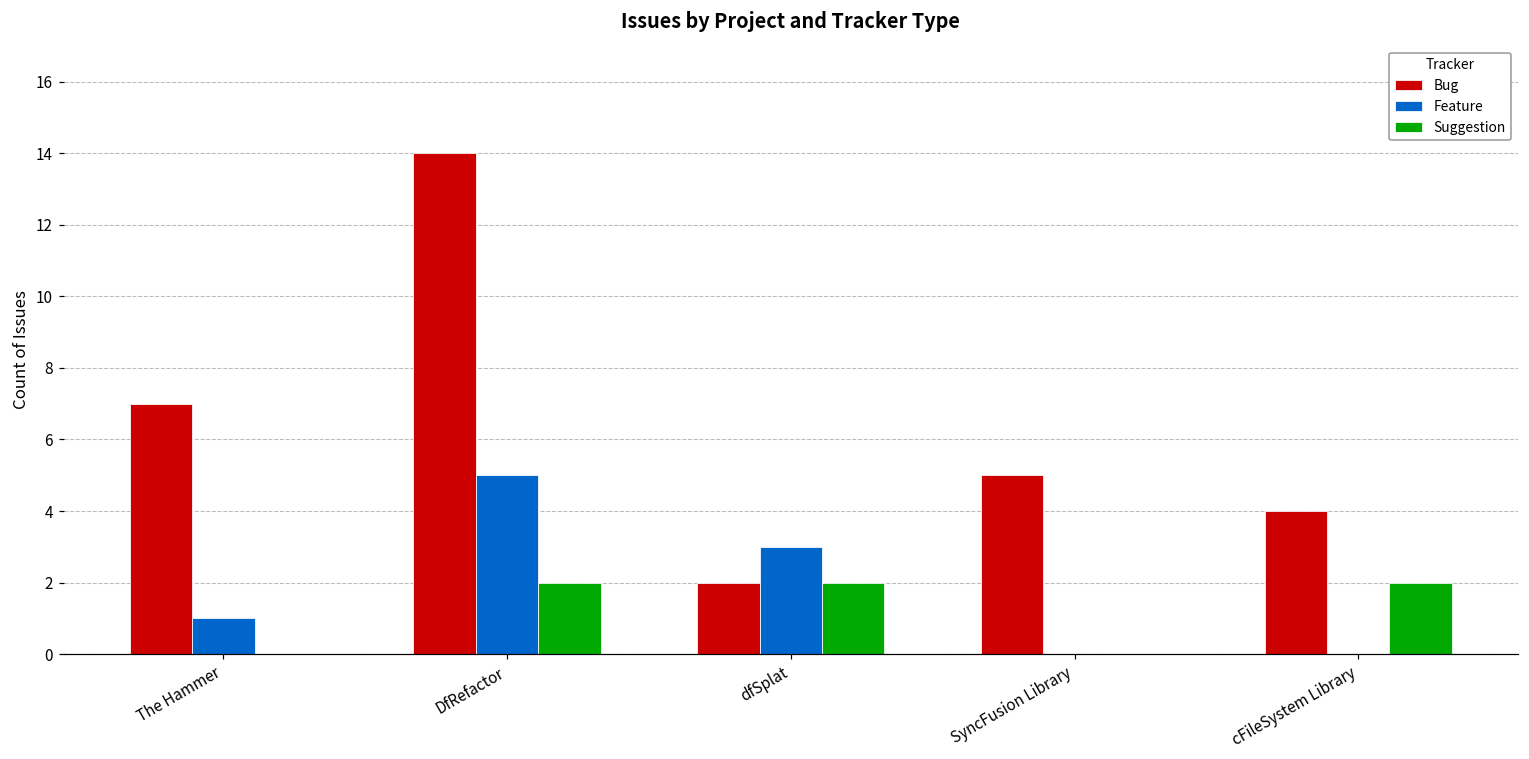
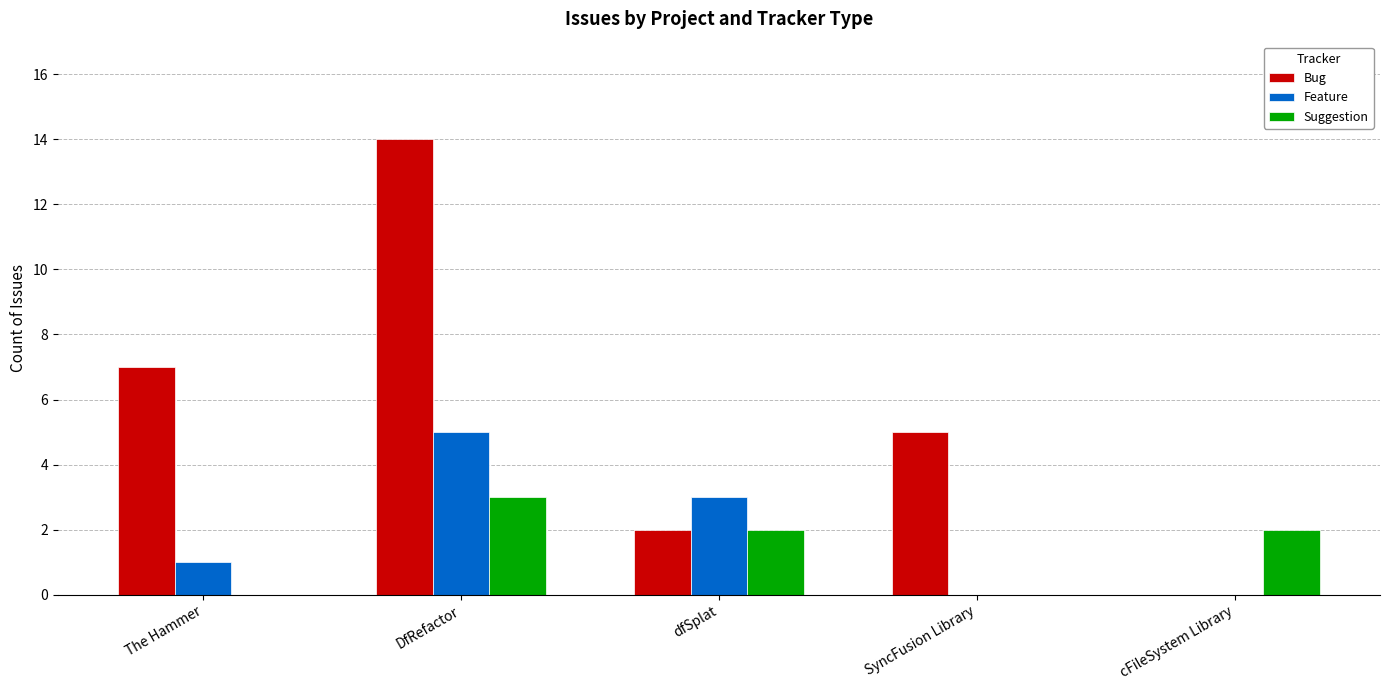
Suggestion, DfRefactor: 2 -> 3
Bug, cFileSystem Library: 4 -> 0
